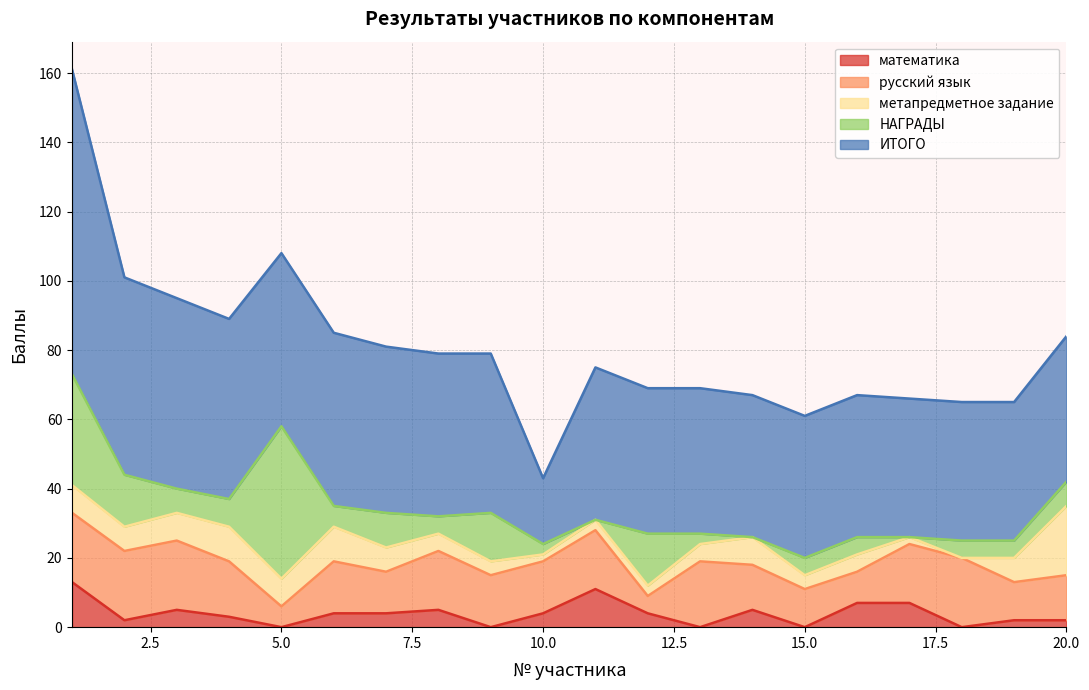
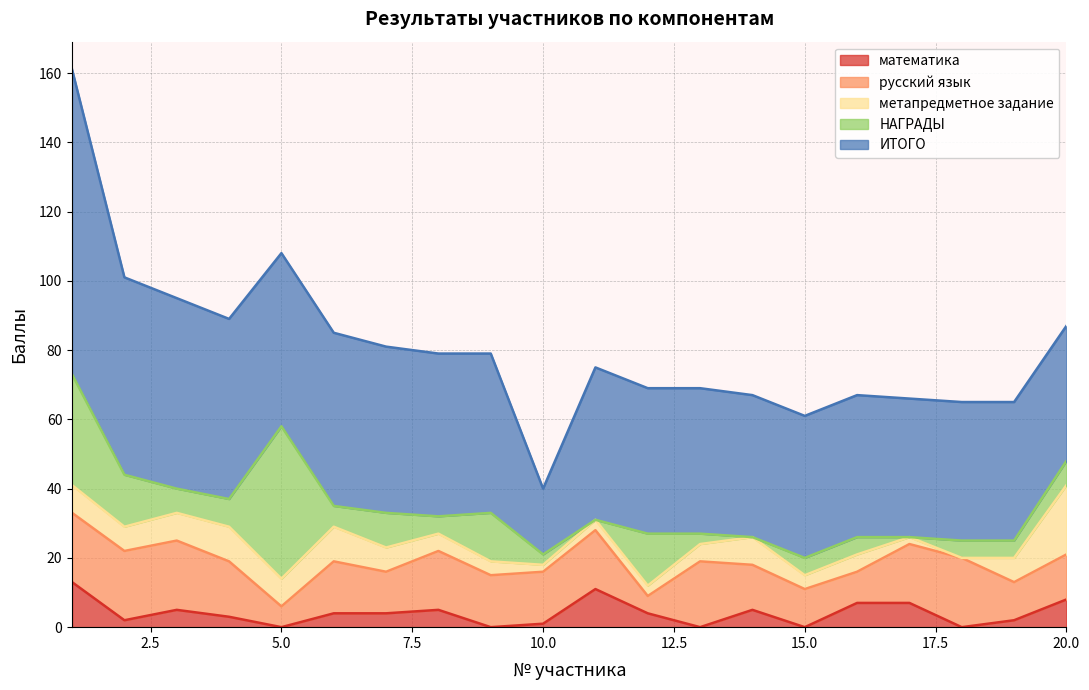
математика, 10.0: 4 -> 1
математика, 20.0: 2 -> 8
ИТОГО, 20.0: 42 -> 39
